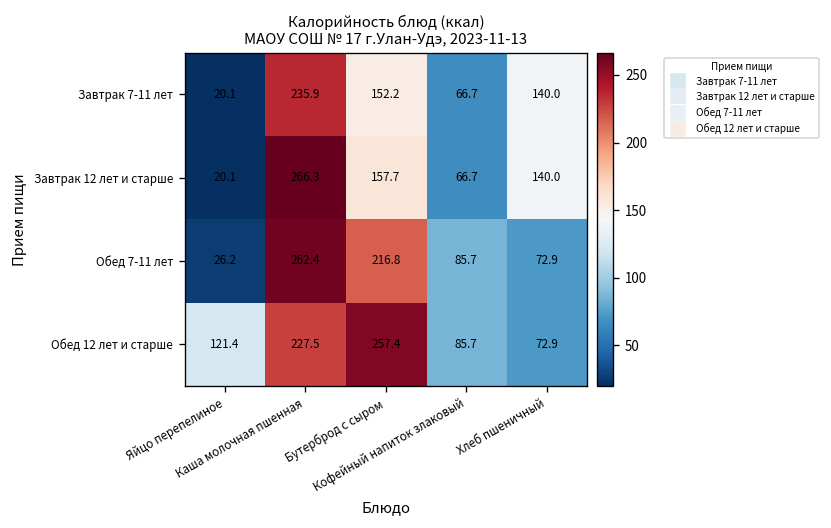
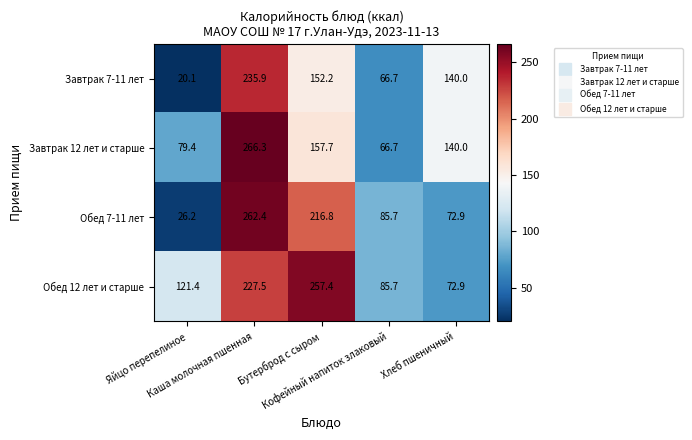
Завтрак 12 лет и старше, Яйцо перепелиное: 20.1 -> 79.4
